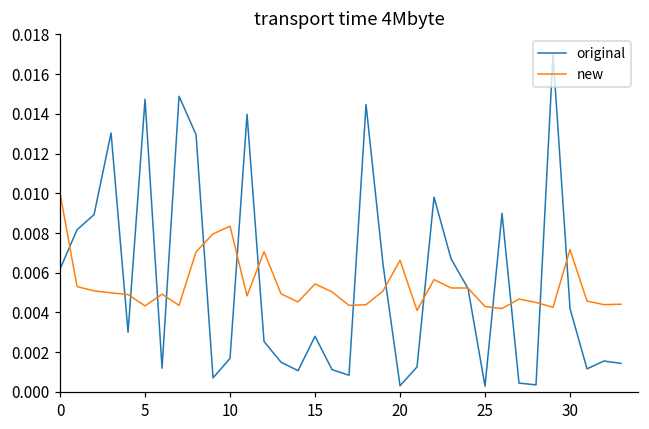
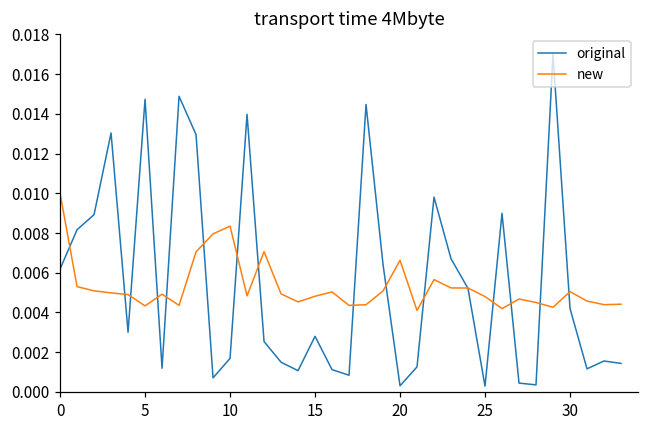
new, 15: 0.0054 -> 0.0048
new, 25: 0.0043 -> 0.0048
new, 30: 0.0072 -> 0.0050
